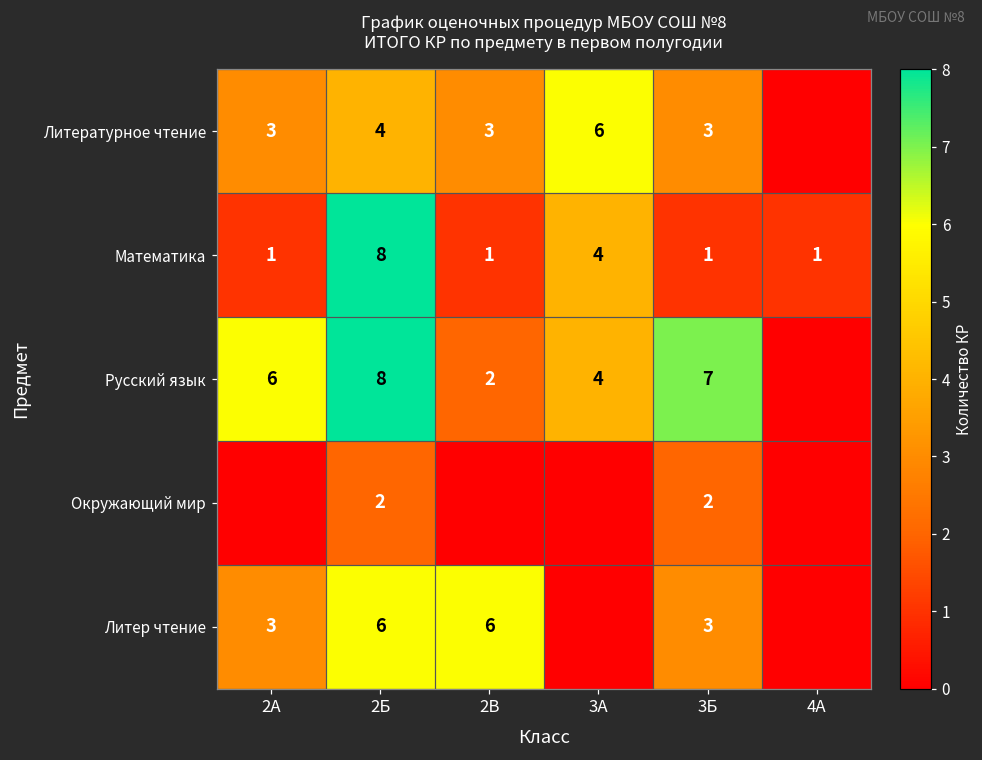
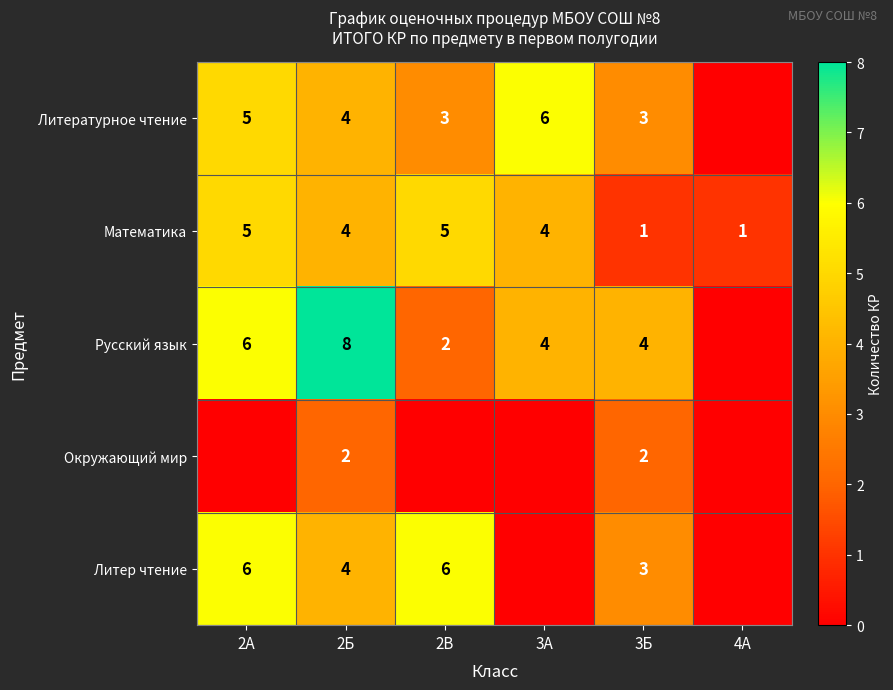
Литературное чтение, 2А: 3 -> 5
Математика, 2А: 1 -> 5
Математика, 2Б: 8 -> 4
Математика, 2В: 1 -> 5
Русский язык, 3Б: 7 -> 4
Литер чтение, 2А: 3 -> 6
Литер чтение, 2Б: 6 -> 4
